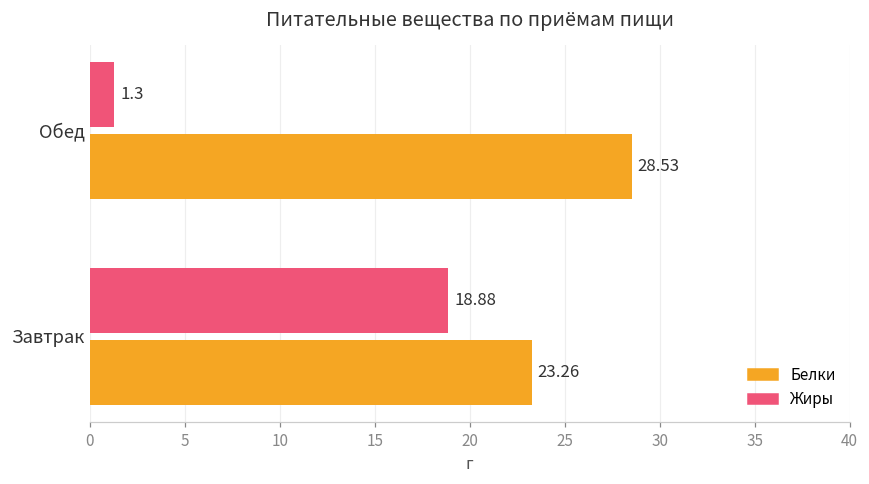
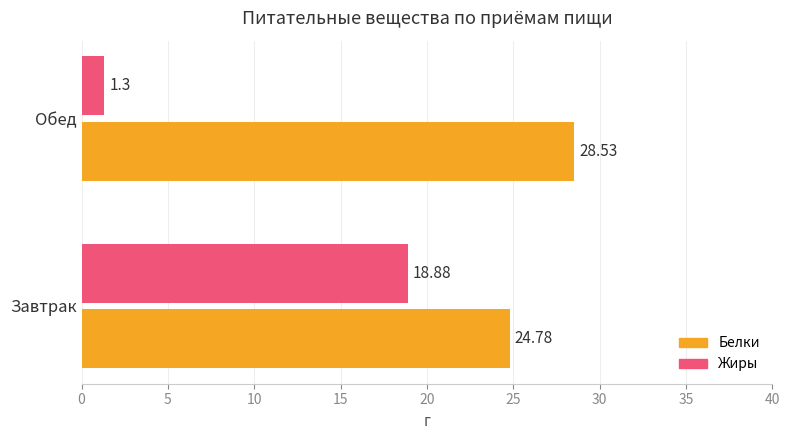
Белки, Завтрак: 23.26 -> 24.78
